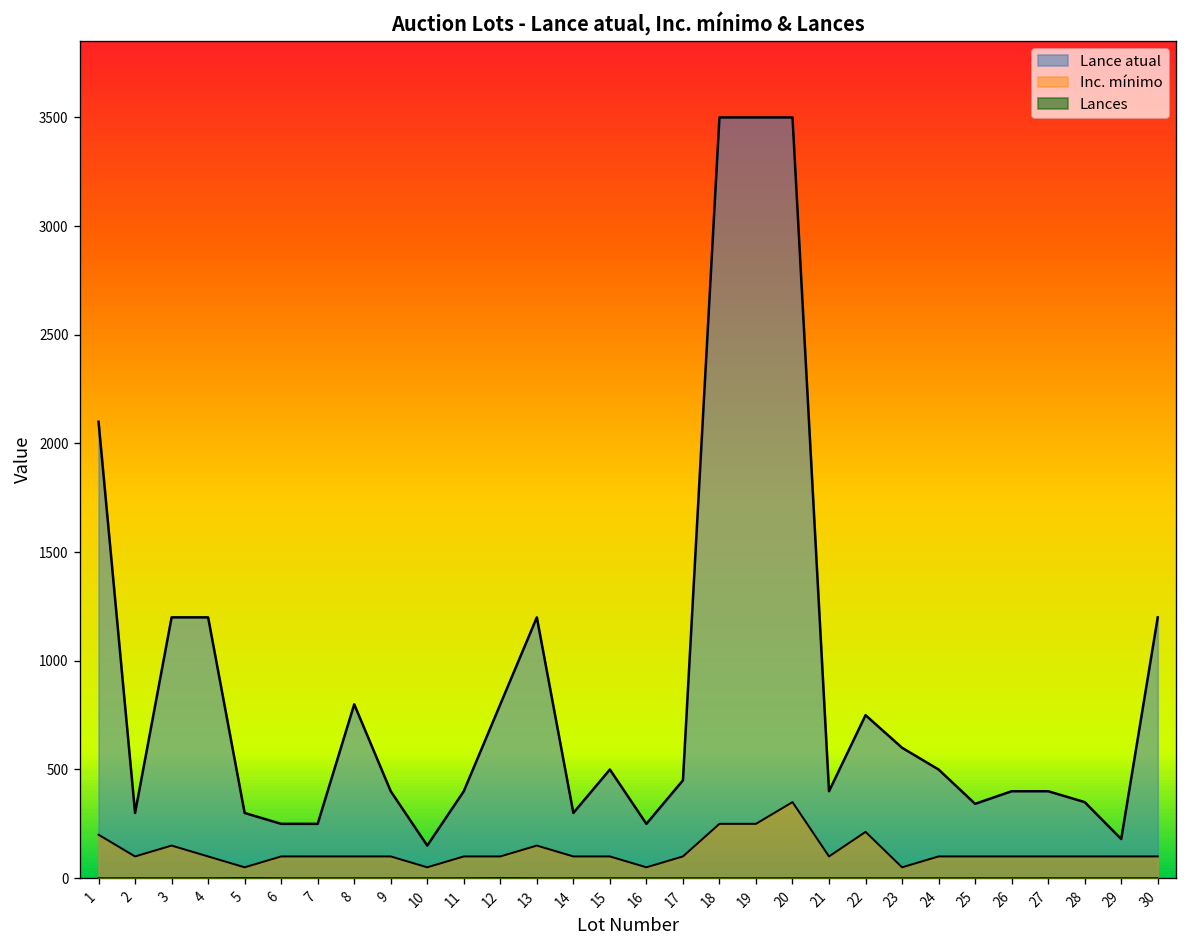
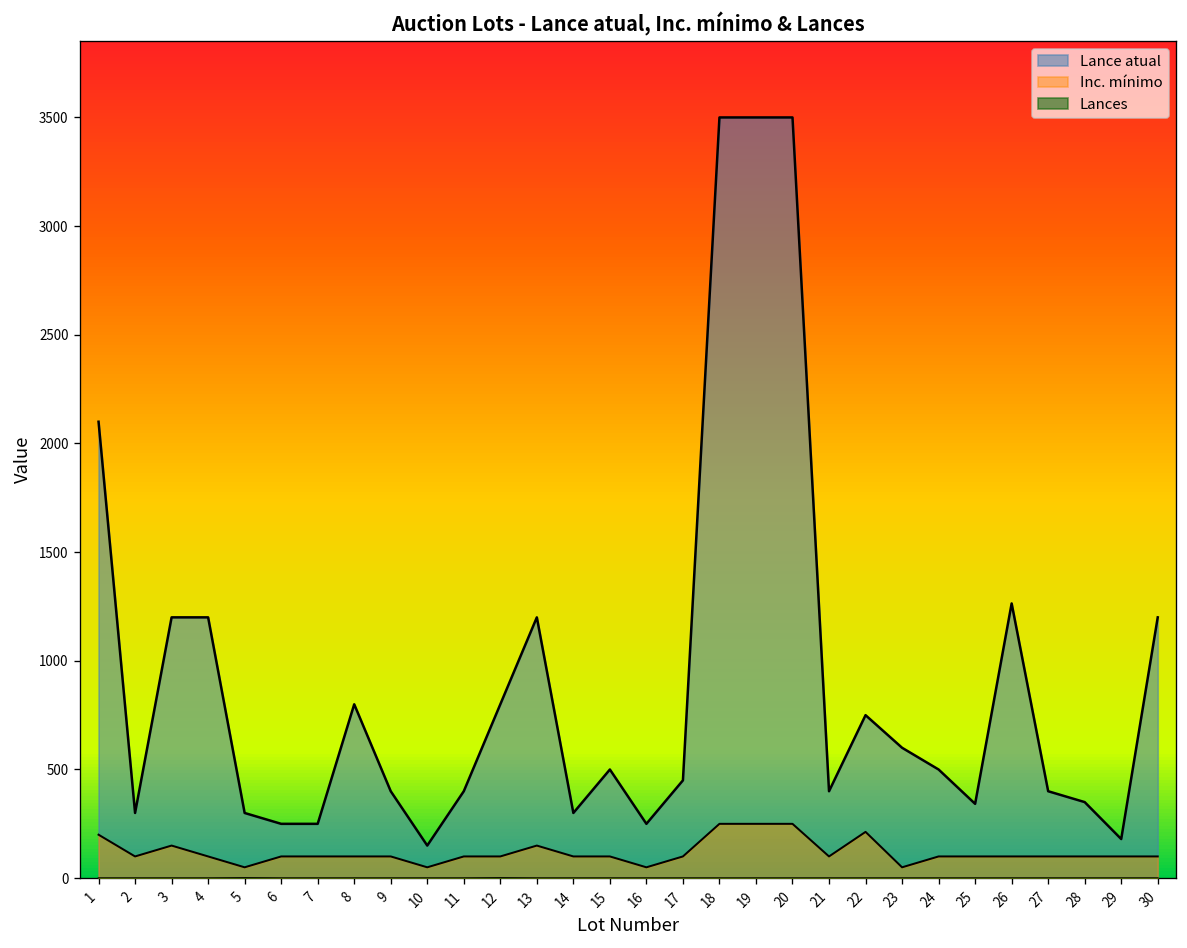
Inc. mínimo, 20: 350 -> 250
Lance atual, 26: 400 -> 1260
